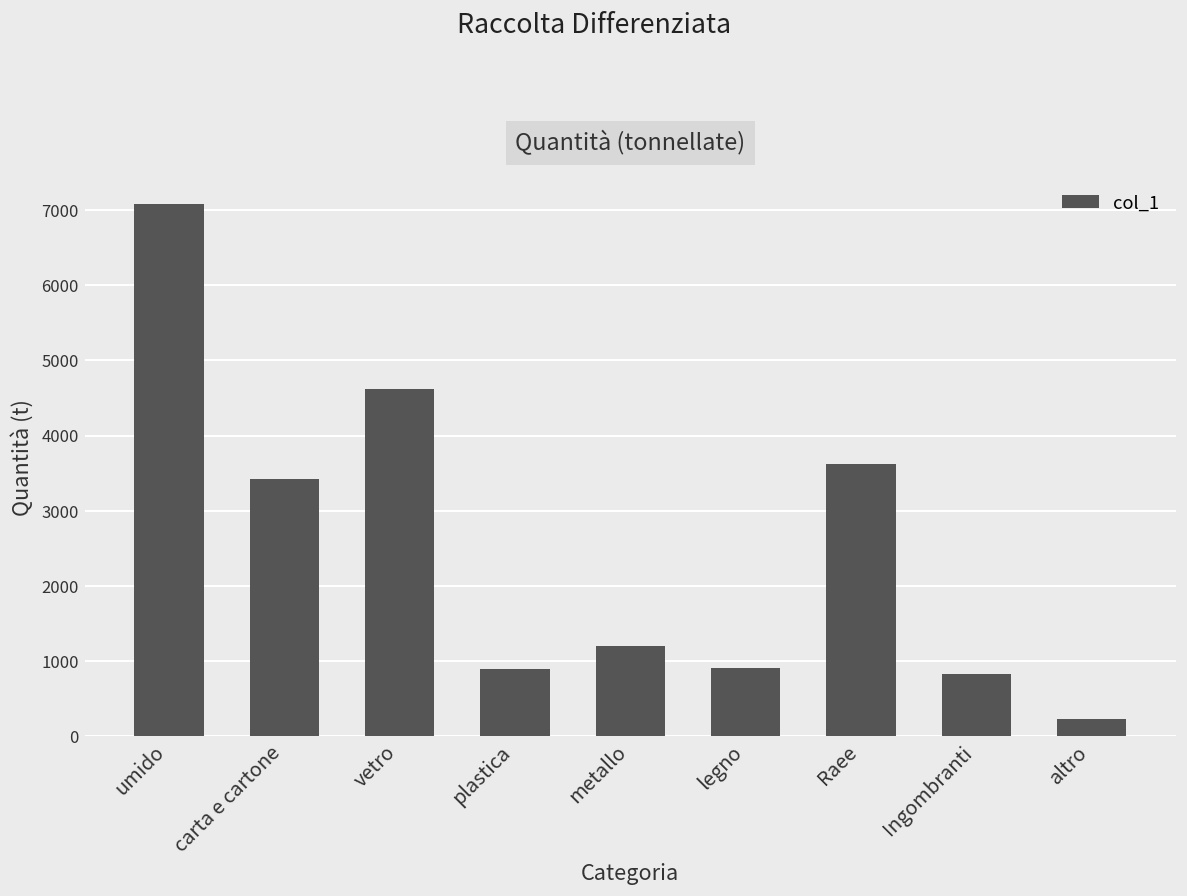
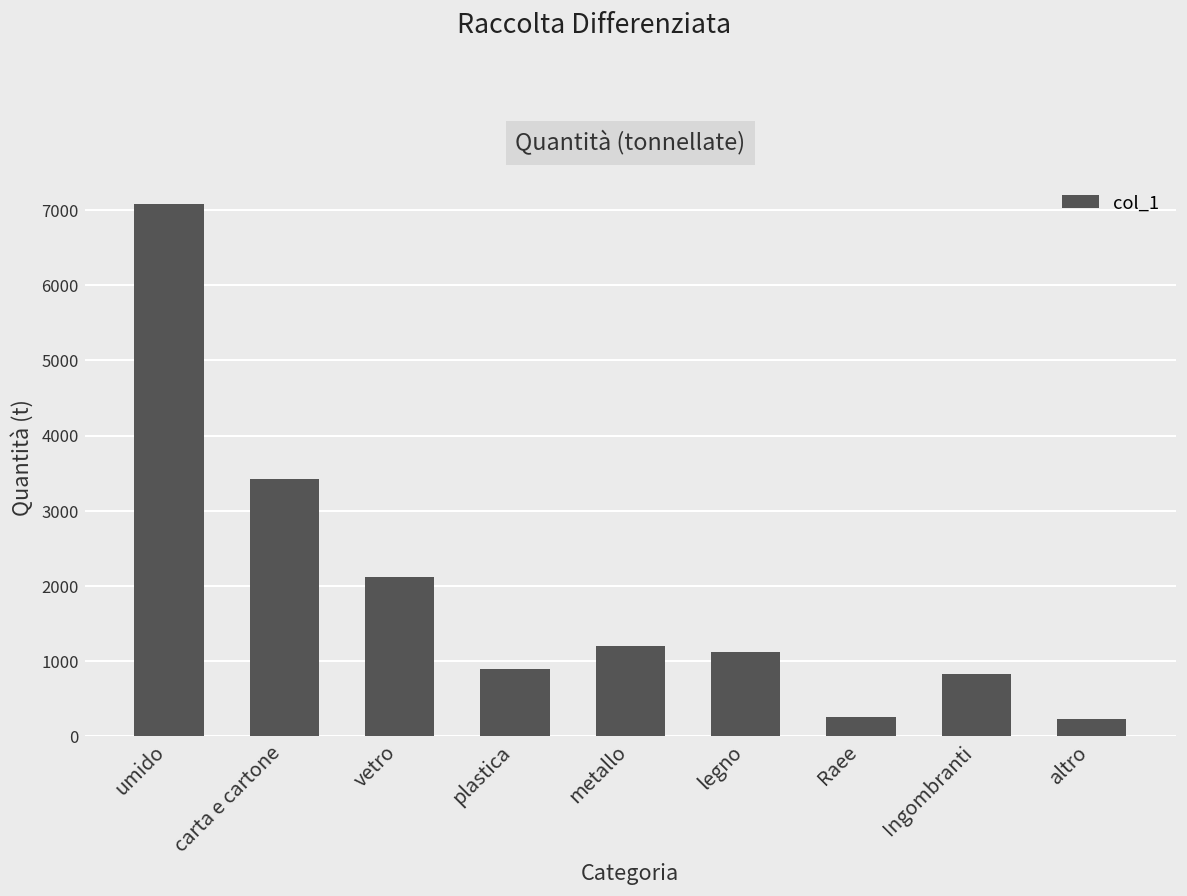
vetro: 4600 -> 2100
legno: 900 -> 1100
Raee: 3600 -> 300
